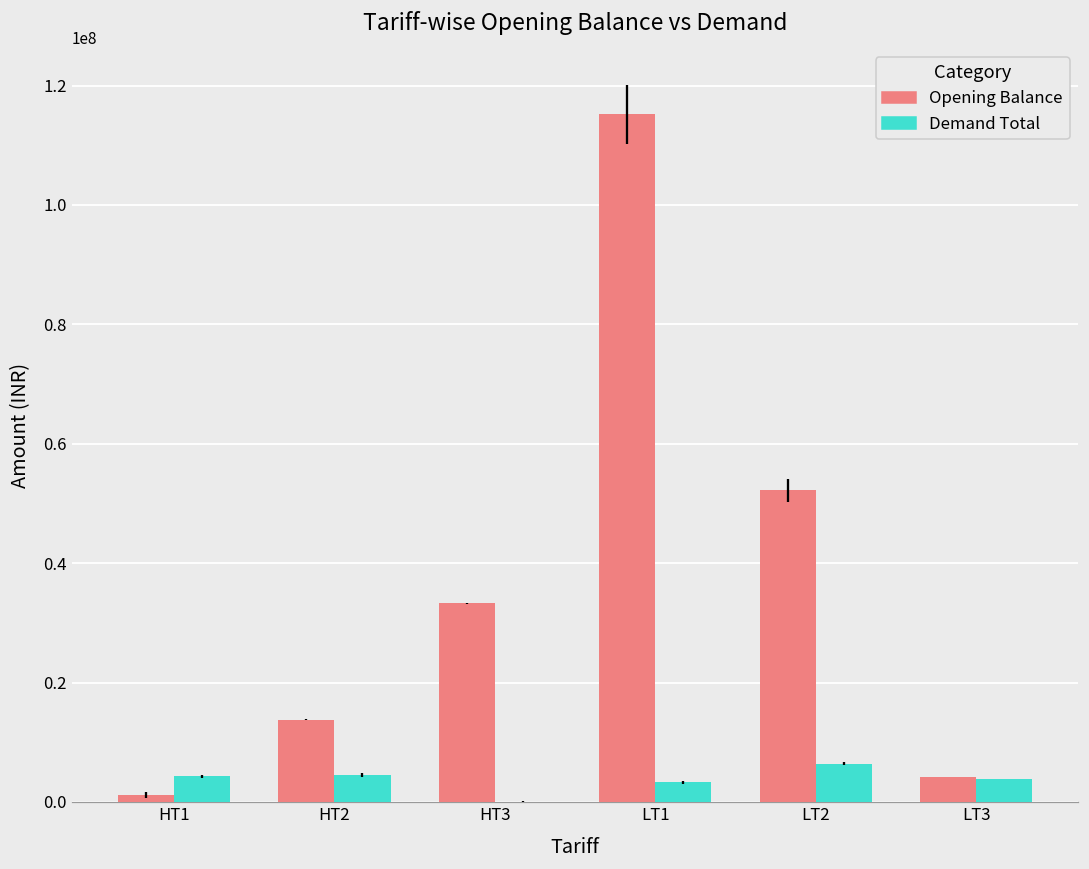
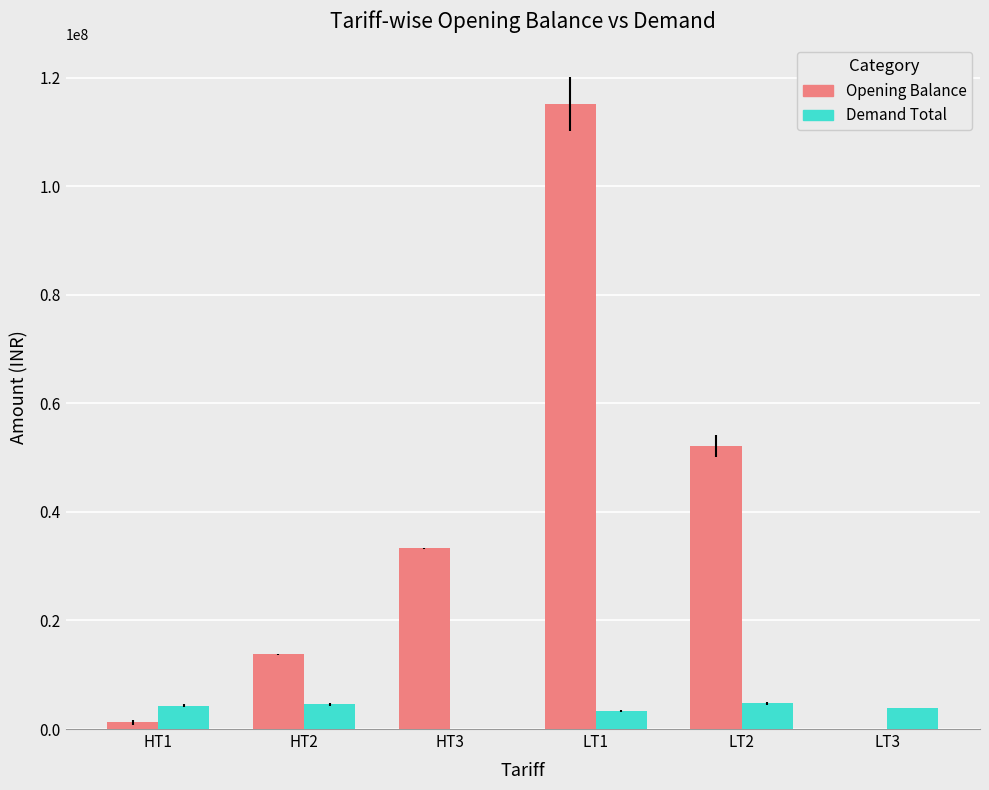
Demand Total, LT2: 6000000 -> 5000000
Opening Balance, LT3: 4000000 -> 0
